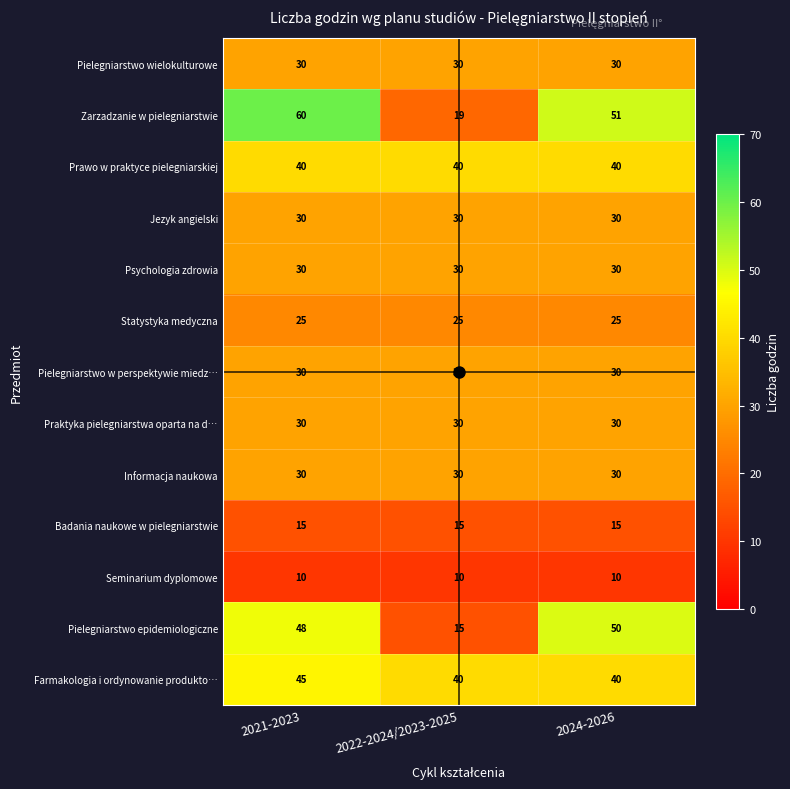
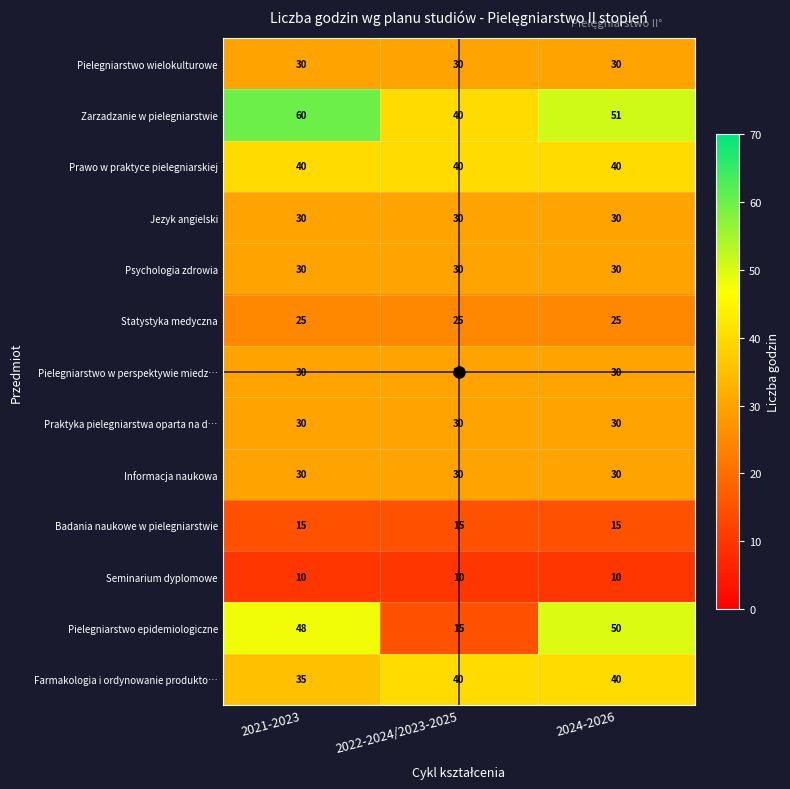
Zarzadzanie w pielegniarstwie, 2022-2024/2023-2025: 19 -> 40
Farmakologia i ordynowanie produkto…, 2021-2023: 45 -> 35
